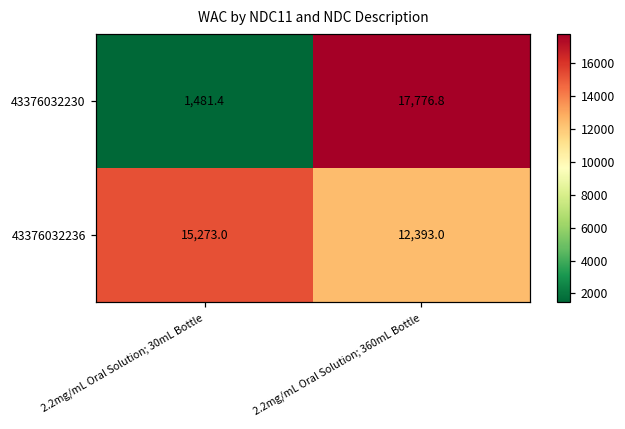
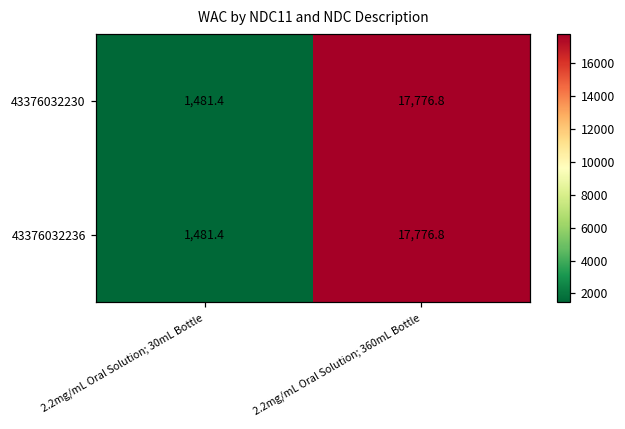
43376032236, 2.2mg/mL Oral Solution; 30mL Bottle: 15,273.0 -> 1,481.4
43376032236, 2.2mg/mL Oral Solution; 360mL Bottle: 12,393.0 -> 17,776.8
